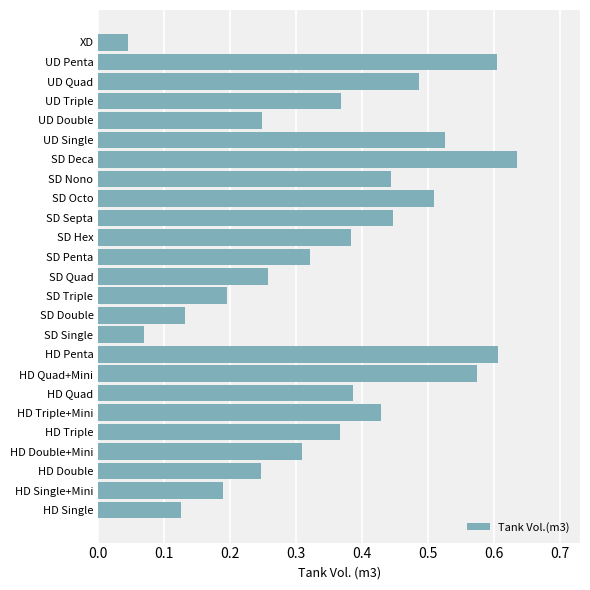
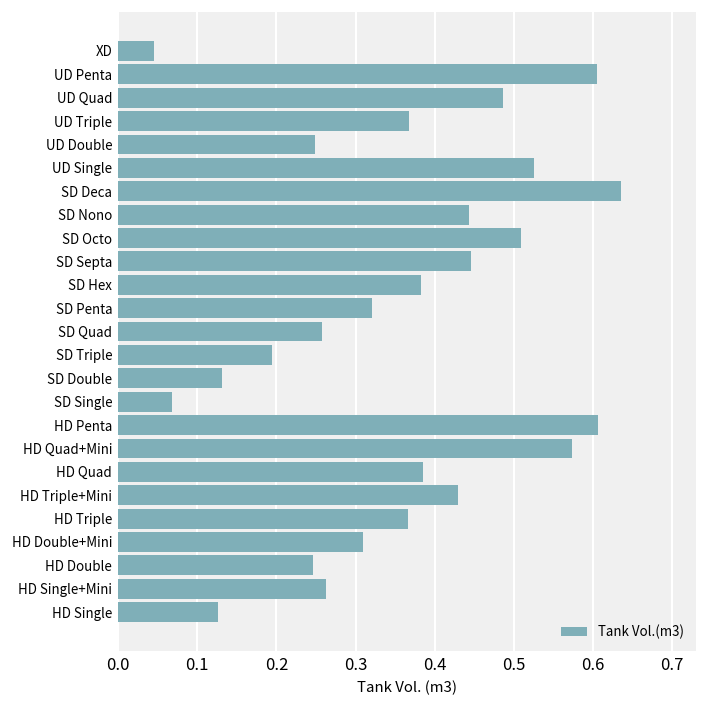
HD Single+Mini: 0.19 -> 0.26
